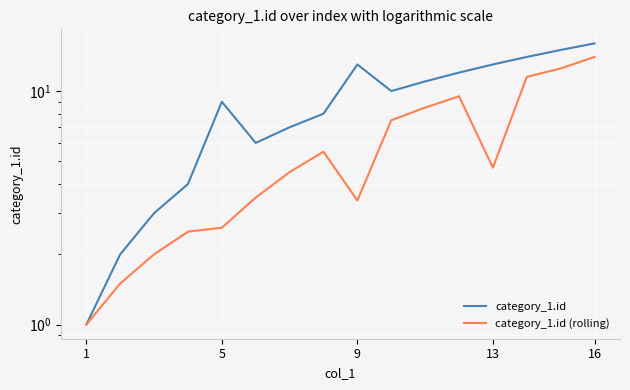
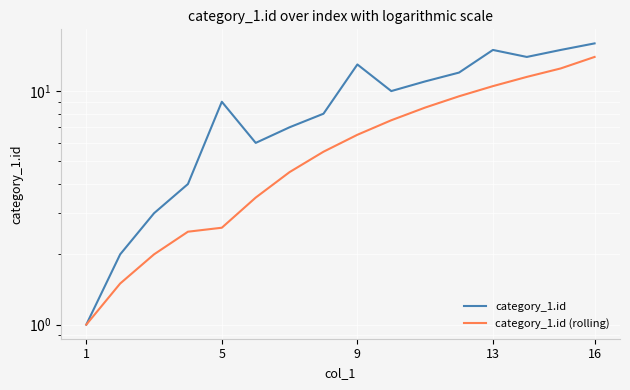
category_1.id (rolling), 9: 3.4 -> 6.5
category_1.id, 13: 13 -> 15
category_1.id (rolling), 13: 4.7 -> 11
